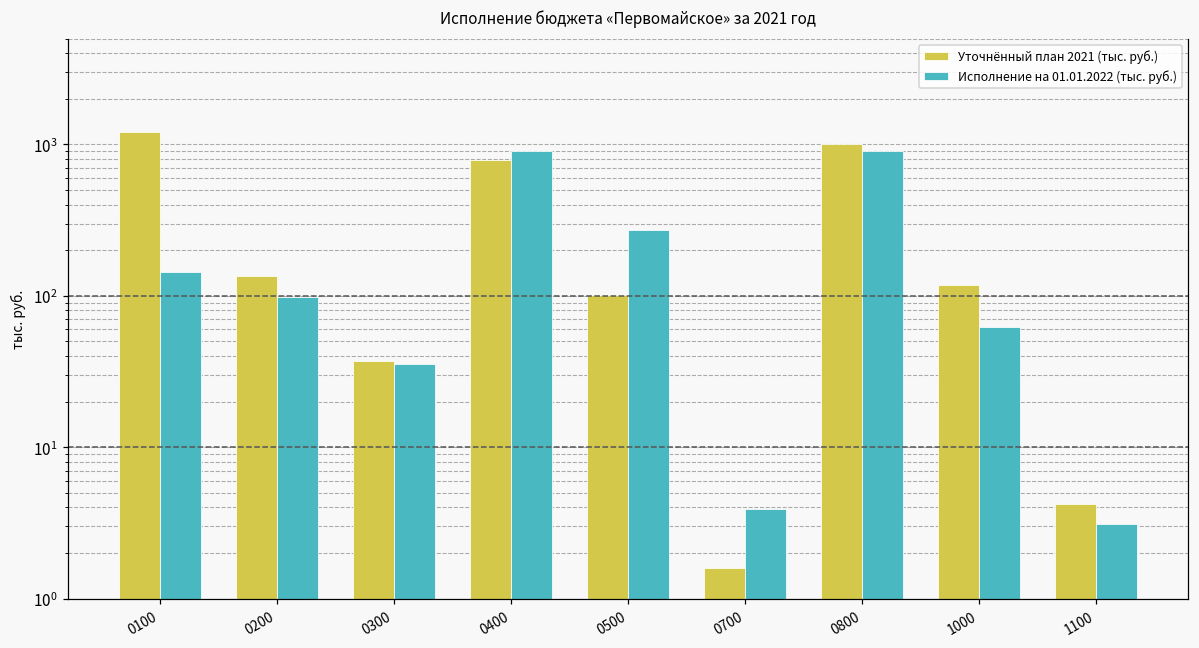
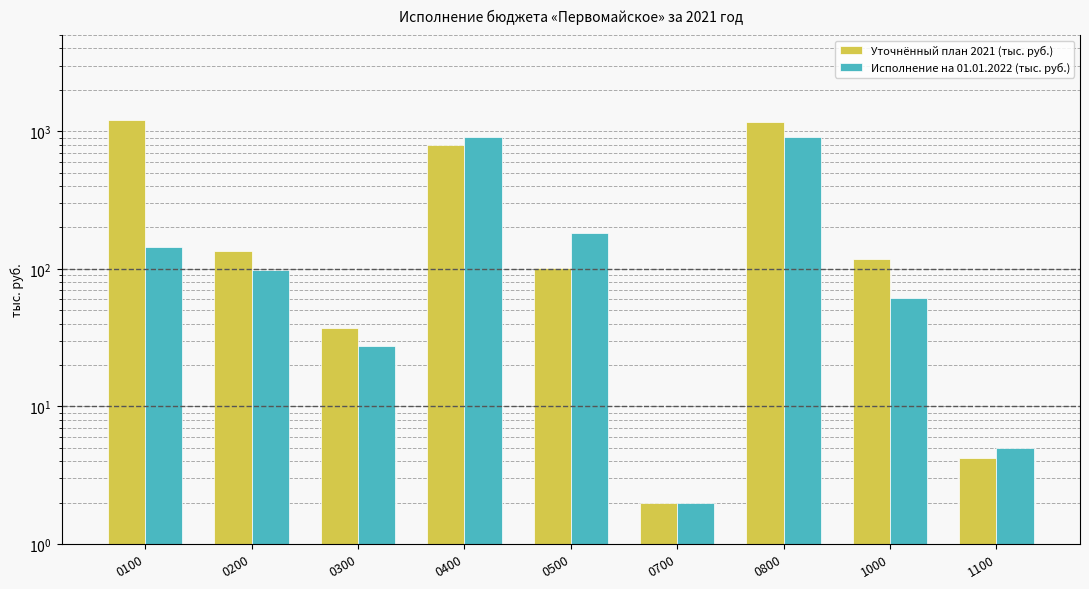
Исполнение на 01.01.2022 (тыс. руб.), 0300: 35 -> 28
Исполнение на 01.01.2022 (тыс. руб.), 0500: 270 -> 180
Уточнённый план 2021 (тыс. руб.), 0700: 1.6 -> 2.0
Исполнение на 01.01.2022 (тыс. руб.), 0700: 3.9 -> 2.0
Уточнённый план 2021 (тыс. руб.), 0800: 1000 -> 1200
Исполнение на 01.01.2022 (тыс. руб.), 1100: 3.1 -> 5.0
